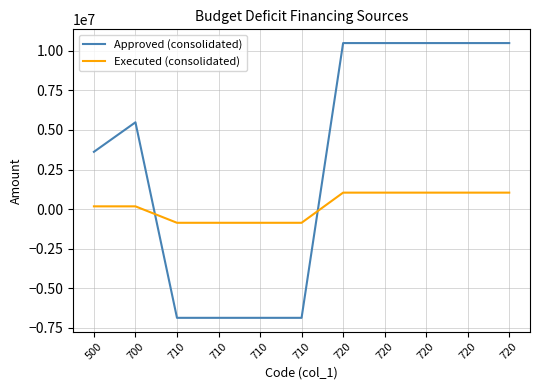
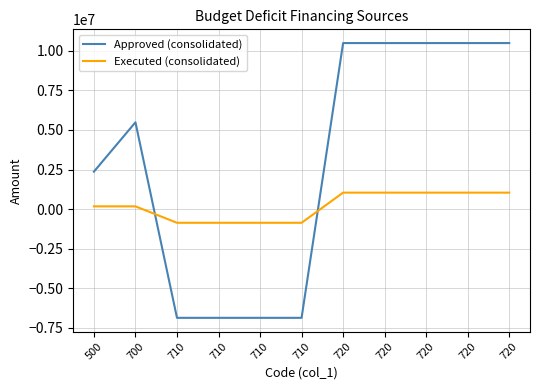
Approved (consolidated), 500: 3600000 -> 2400000
